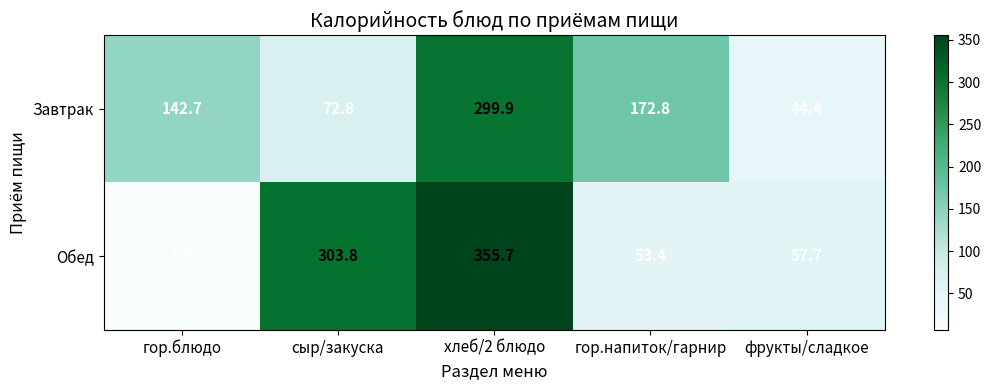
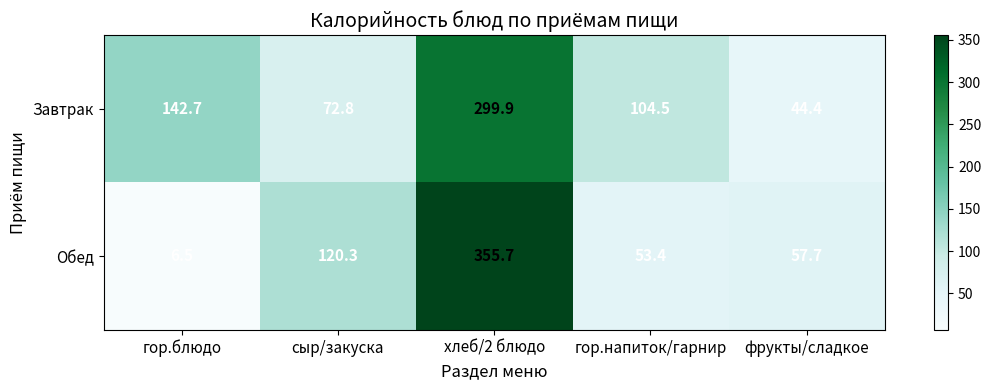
Завтрак, гор.напиток/гарнир: 172.8 -> 104.5
Обед, сыр/закуска: 303.8 -> 120.3
